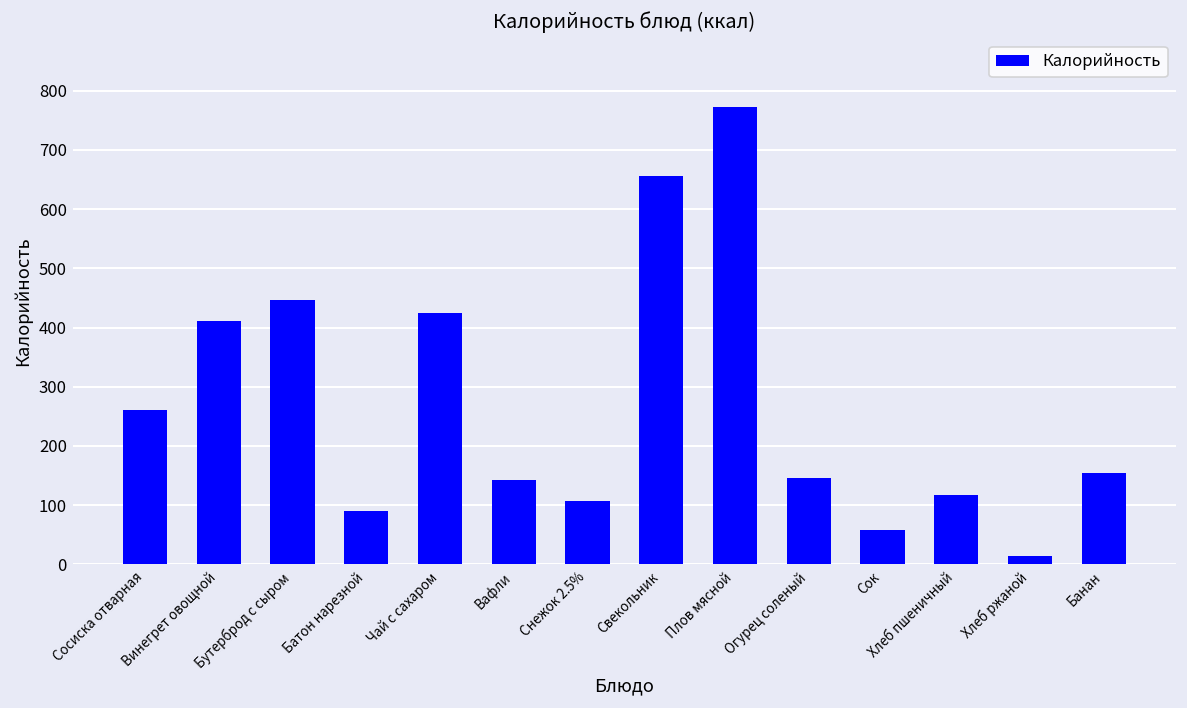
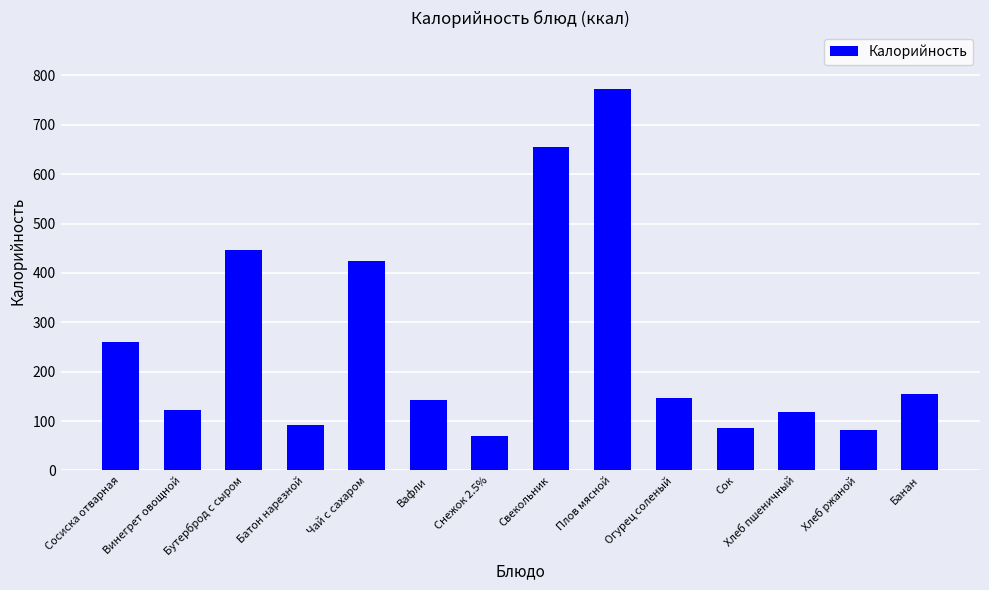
Винегрет овощной: 410 -> 120
Снежок 2.5%: 110 -> 70
Сок: 60 -> 90
Хлеб ржаной: 10 -> 80
